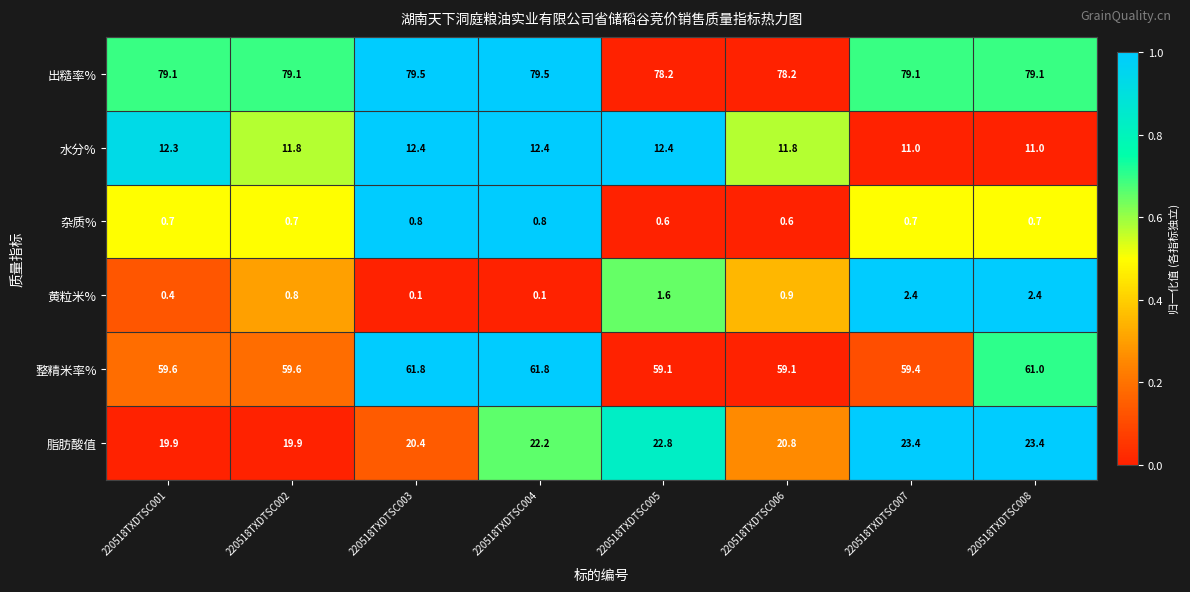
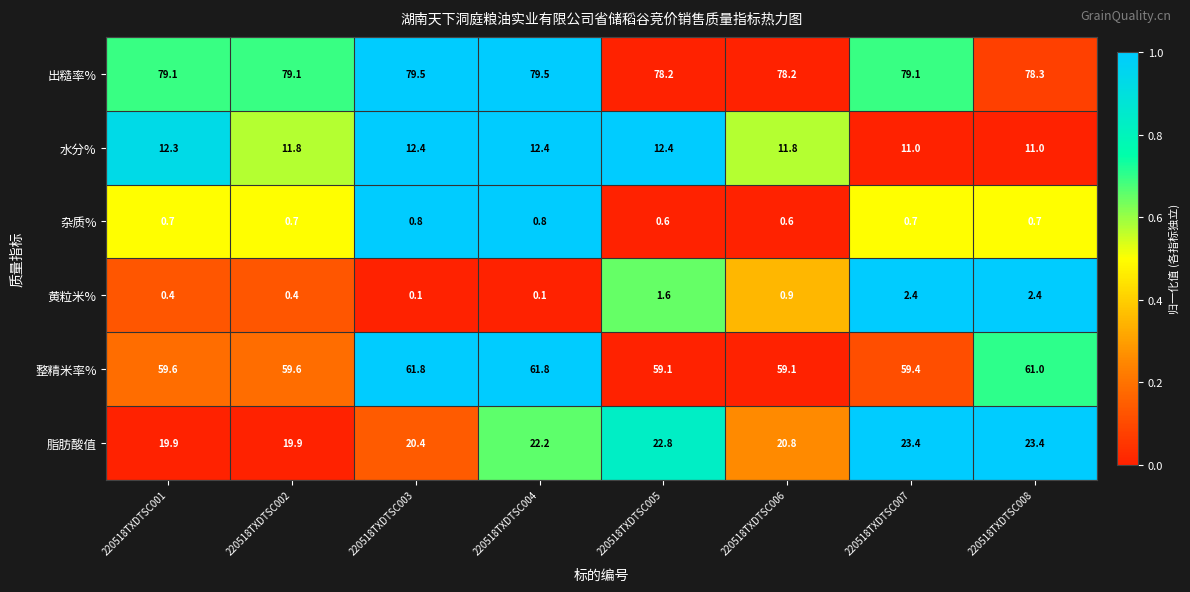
出糙率%, 220518TXDTSC008: 79.1 -> 78.3
黄粒米%, 220518TXDTSC002: 0.8 -> 0.4
